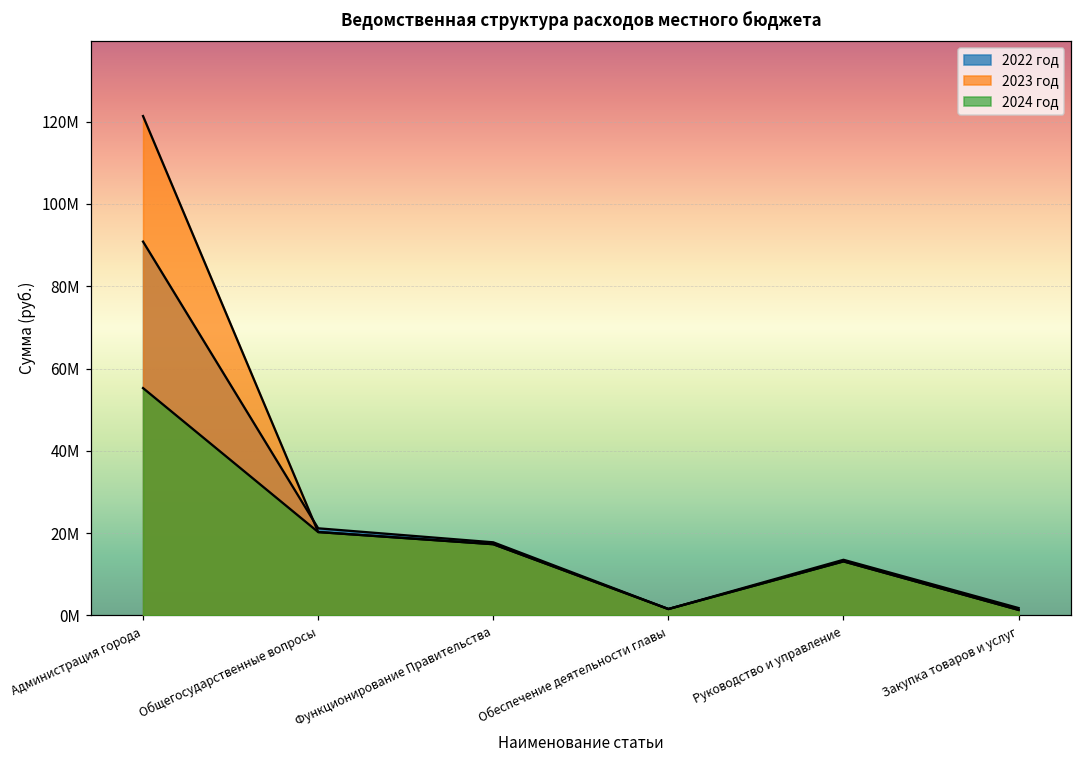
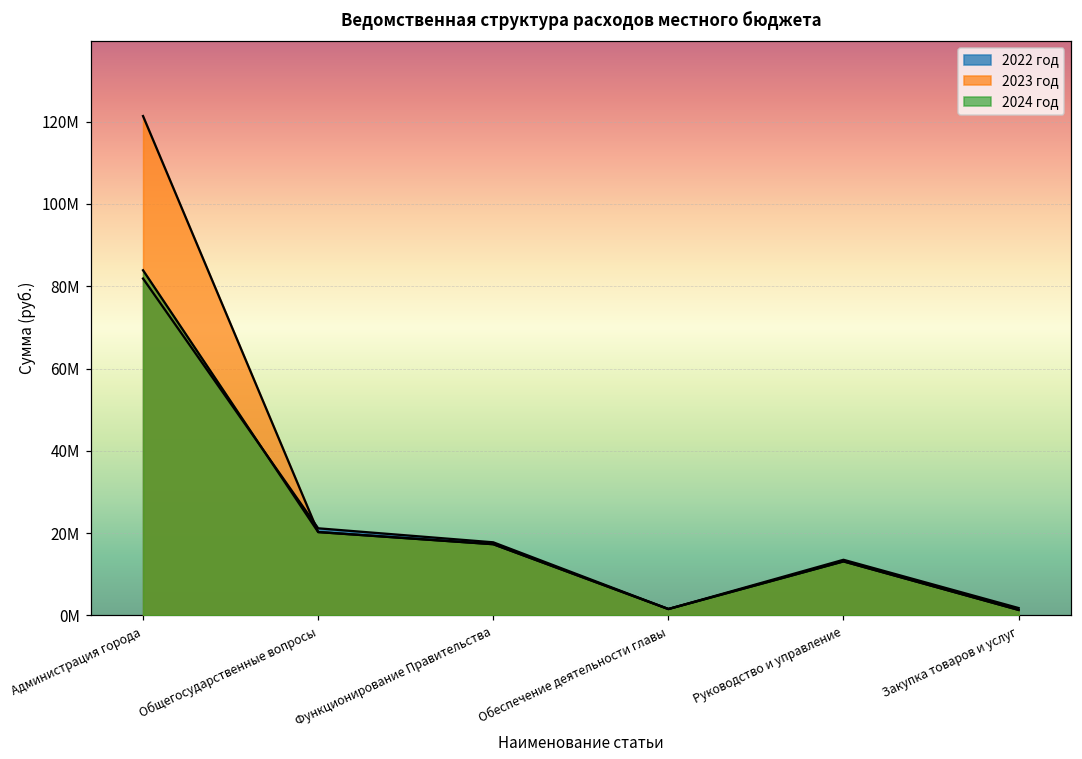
2022 год, Администрация города: 91000000 -> 82000000
2024 год, Администрация города: 55000000 -> 84000000
